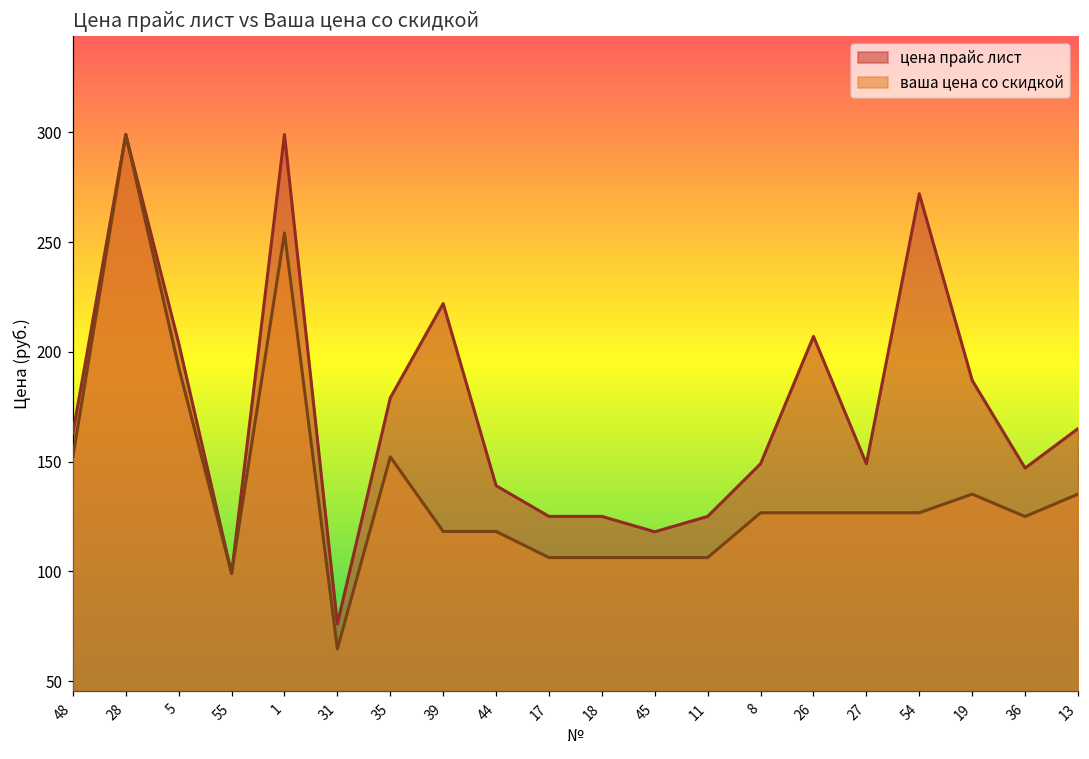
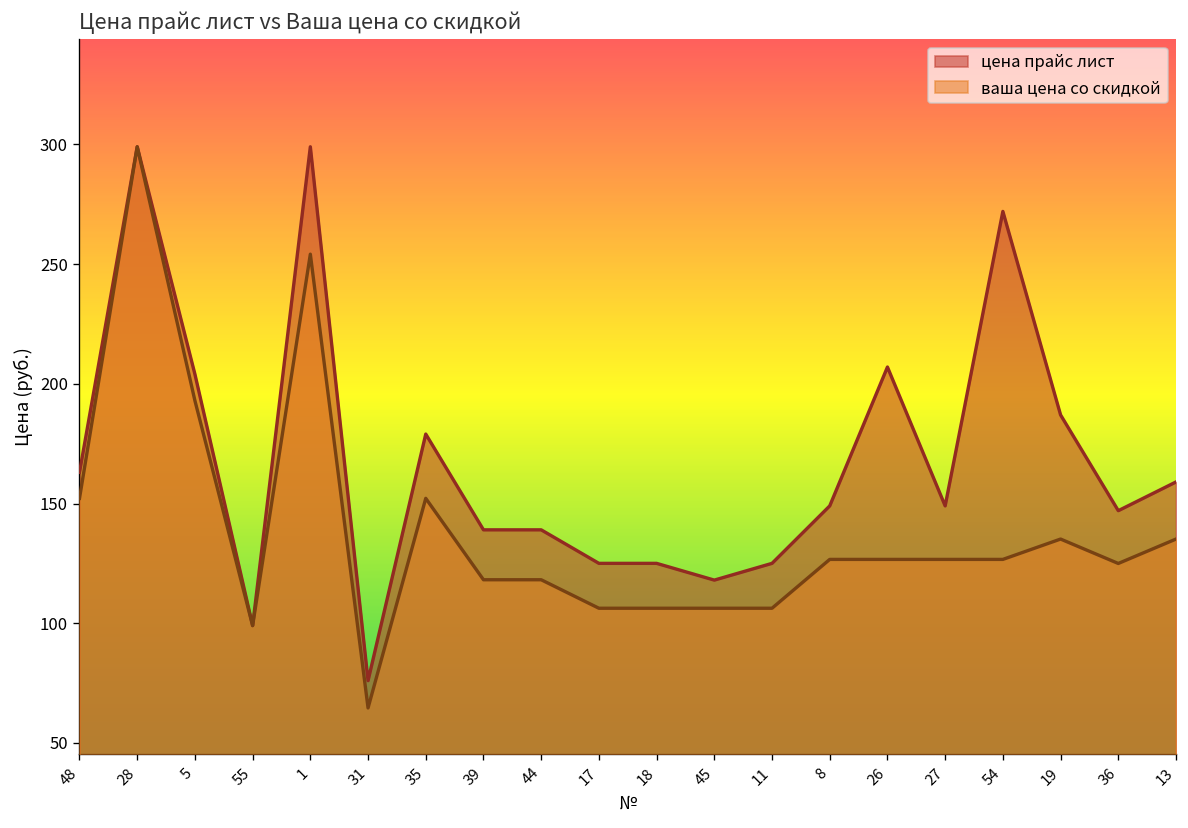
цена прайс лист, 39: 222 -> 139
цена прайс лист, 13: 165 -> 159
